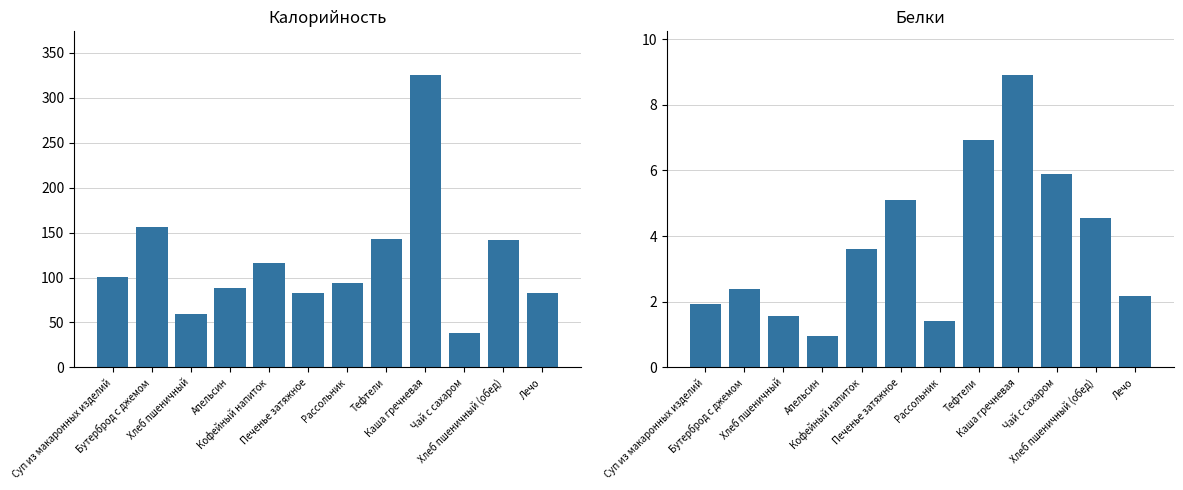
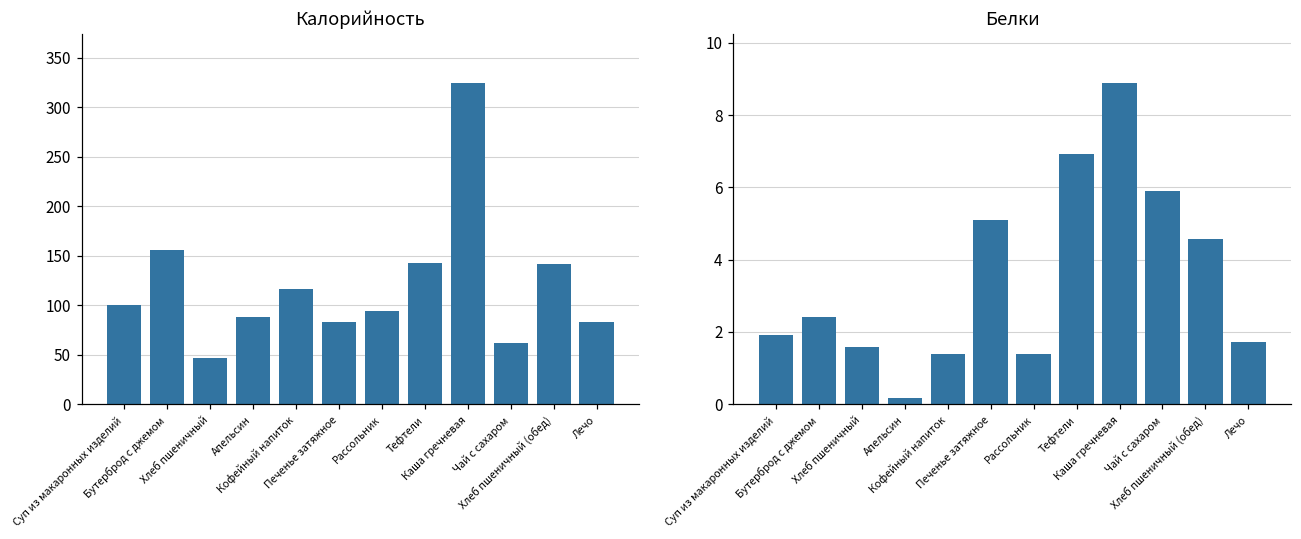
Калорийность, Хлеб пшеничный: 60 -> 50
Калорийность, Чай с сахаром: 40 -> 60
Белки, Апельсин: 1.0 -> 0.2
Белки, Кофейный напиток: 3.6 -> 1.4
Белки, Лечо: 2.2 -> 1.7
